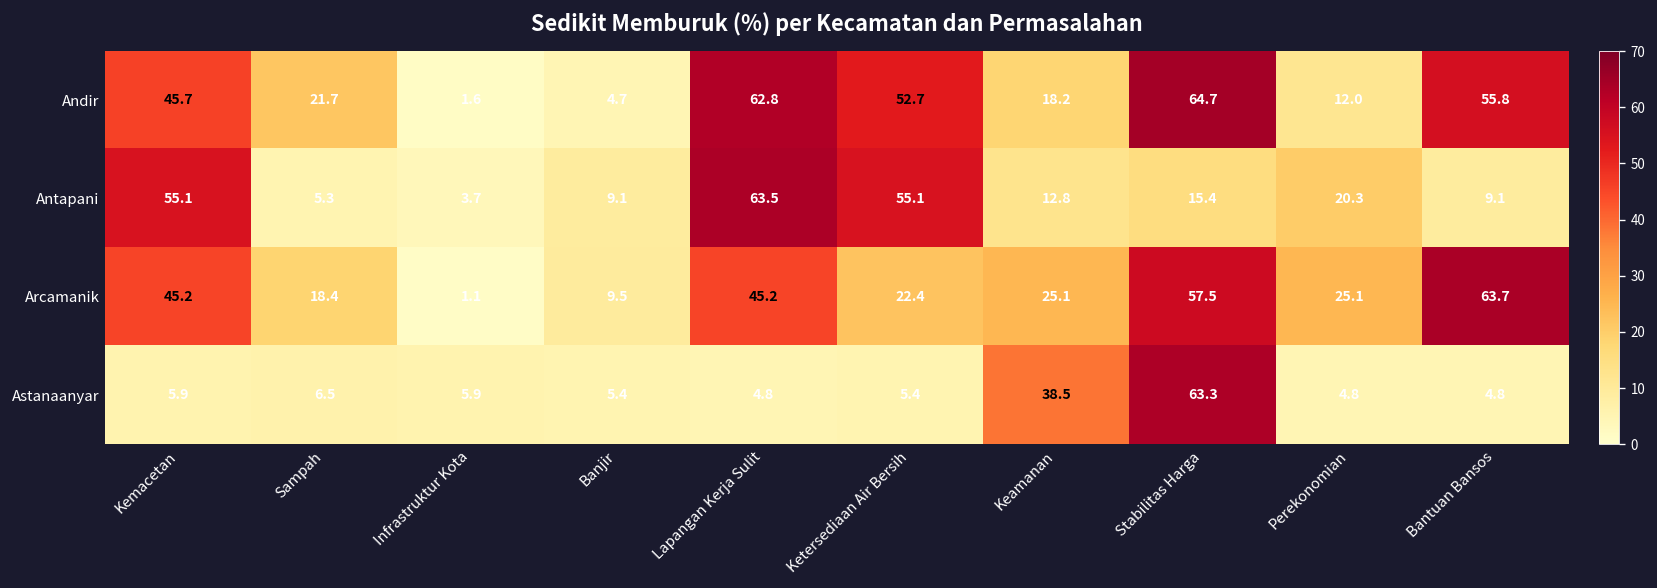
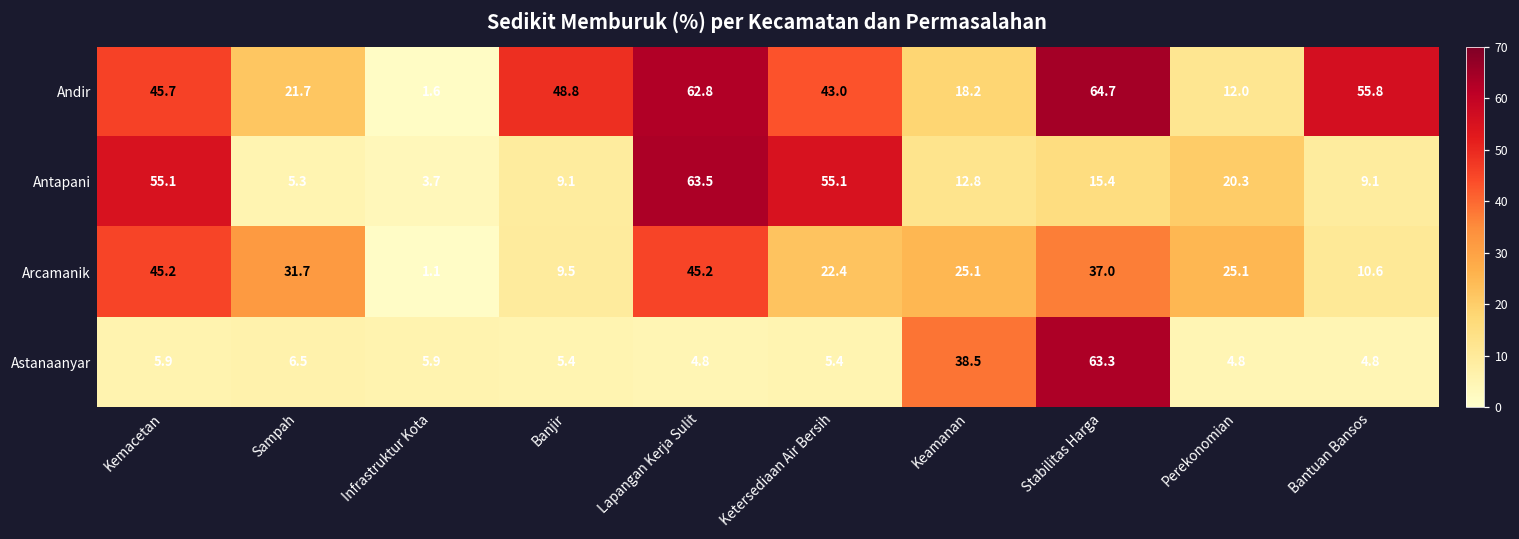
Andir, Banjir: 4.7 -> 48.8
Andir, Ketersediaan Air Bersih: 52.7 -> 43.0
Arcamanik, Sampah: 18.4 -> 31.7
Arcamanik, Stabilitas Harga: 57.5 -> 37.0
Arcamanik, Bantuan Bansos: 63.7 -> 10.6
